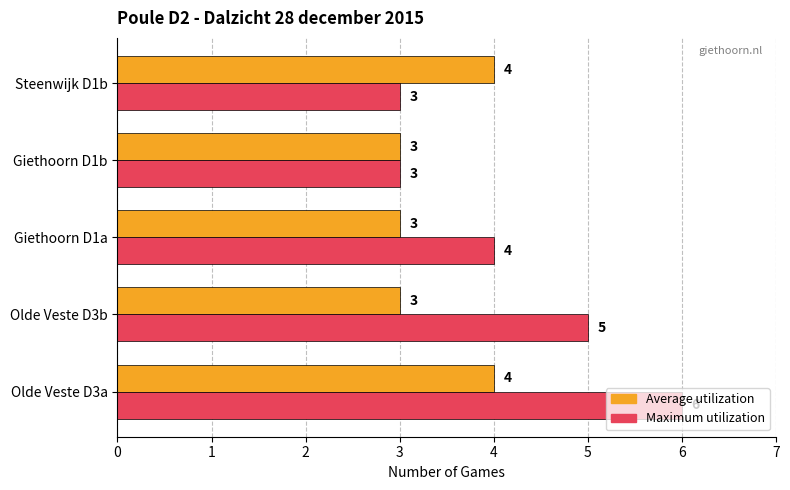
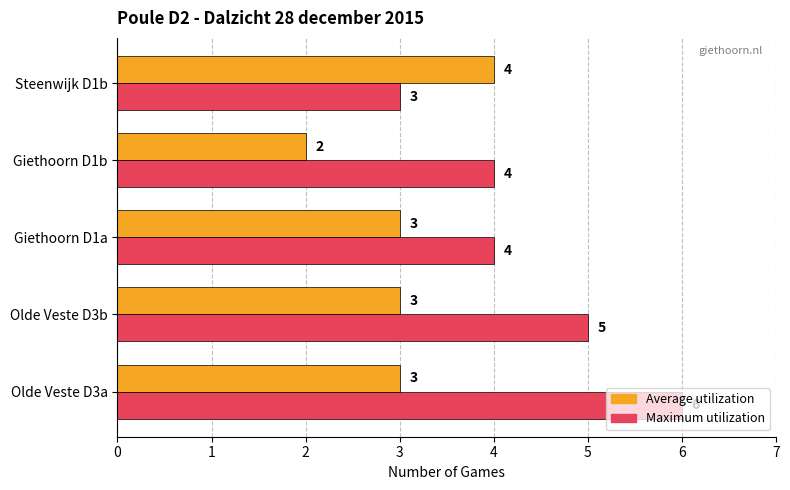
Average utilization, Giethoorn D1b: 3 -> 2
Maximum utilization, Giethoorn D1b: 3 -> 4
Average utilization, Olde Veste D3a: 4 -> 3
